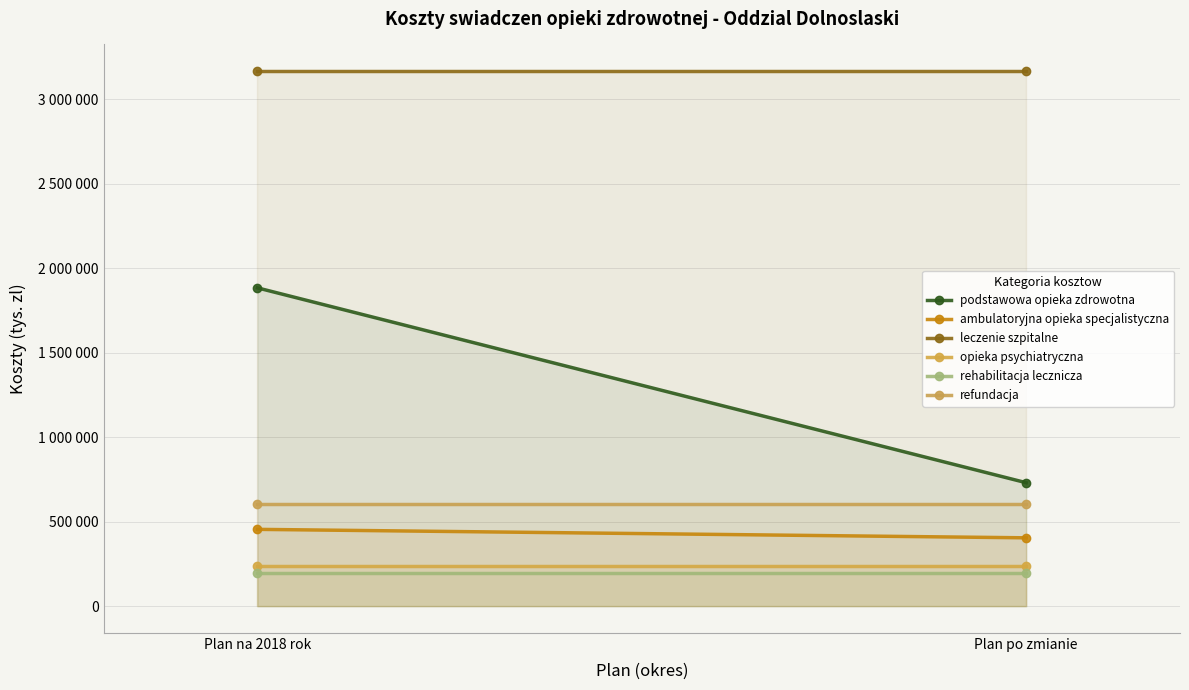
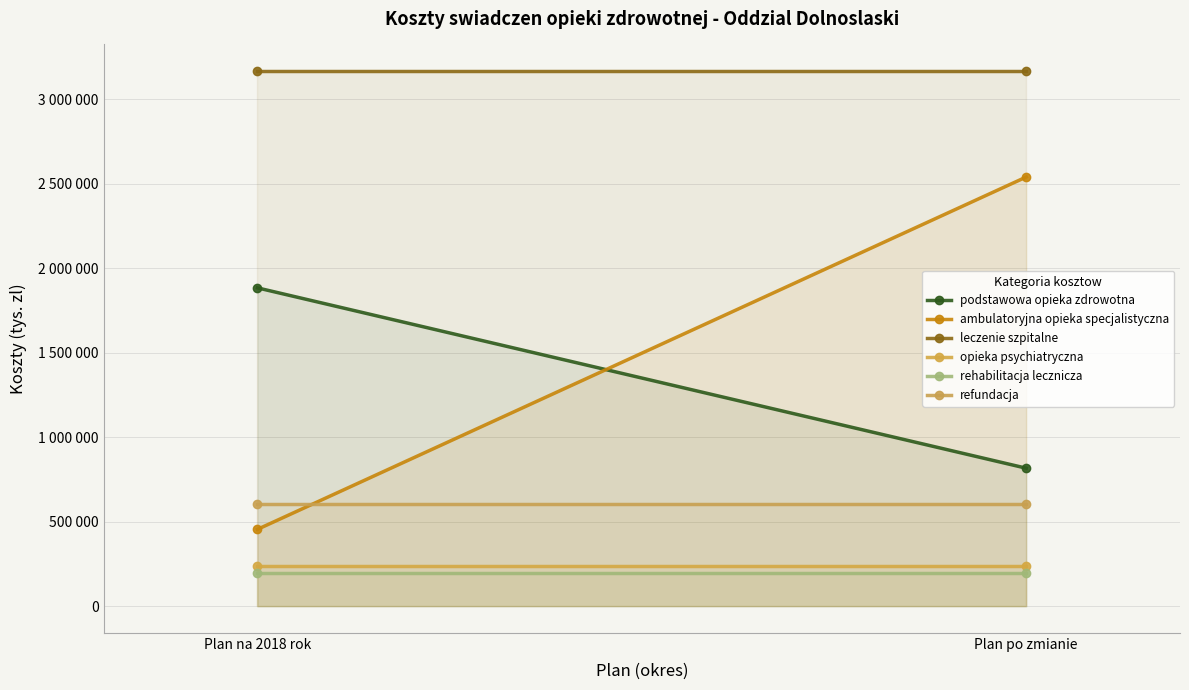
podstawowa opieka zdrowotna, Plan po zmianie: 730000 -> 820000
ambulatoryjna opieka specjalistyczna, Plan po zmianie: 400000 -> 2540000
